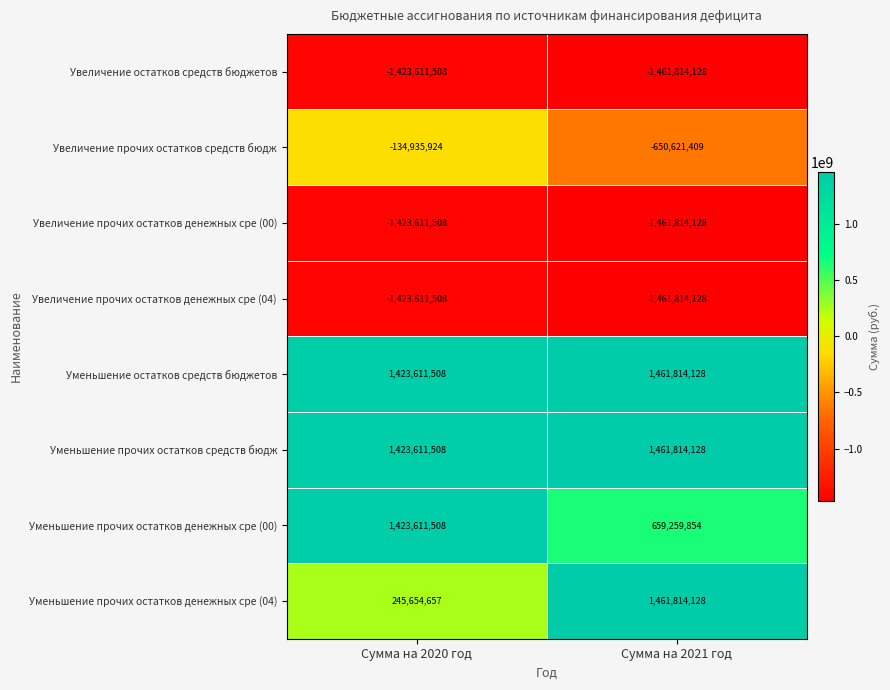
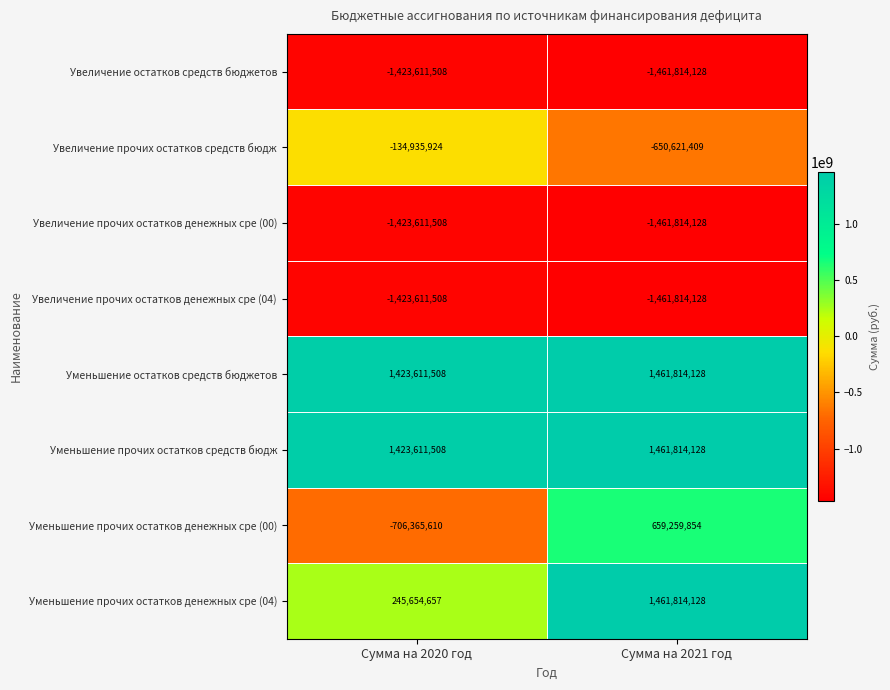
Уменьшение прочих остатков денежных сре (00), Сумма на 2020 год: 1,423,611,508 -> -706,365,610
